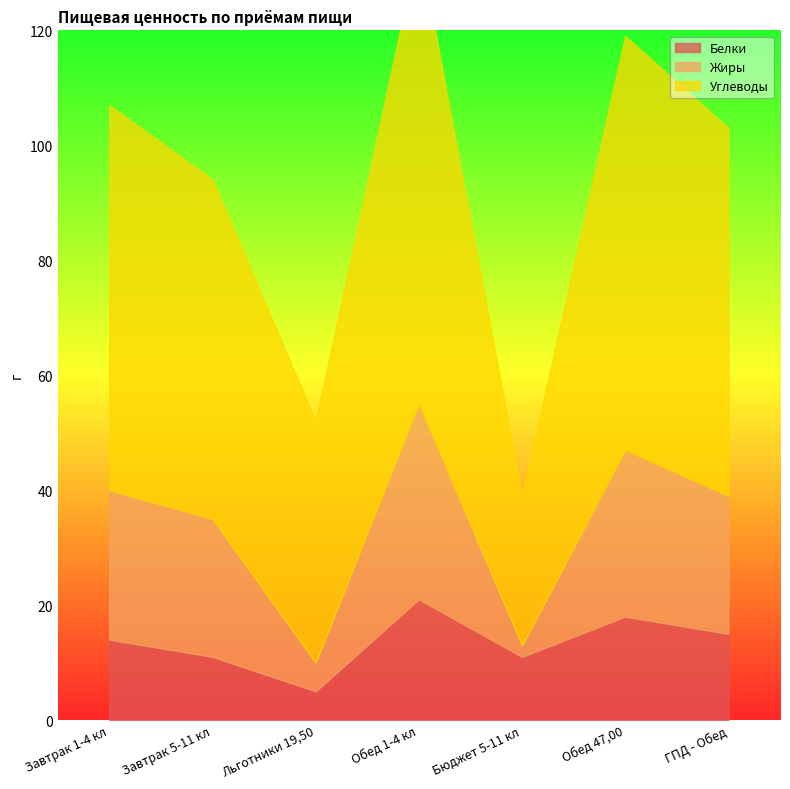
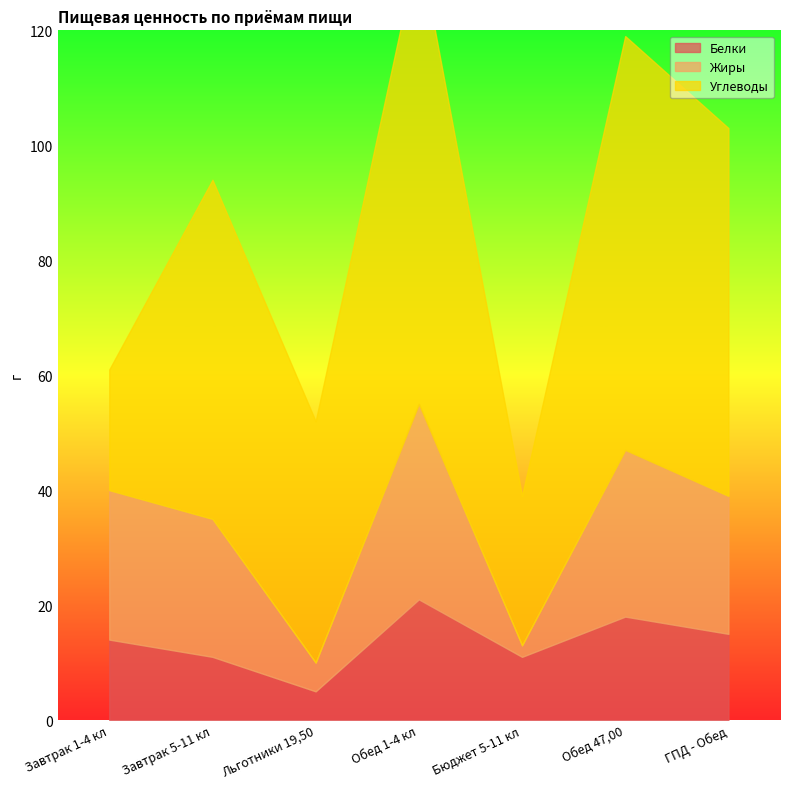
Углеводы, Завтрак 1-4 кл: 67 -> 21
